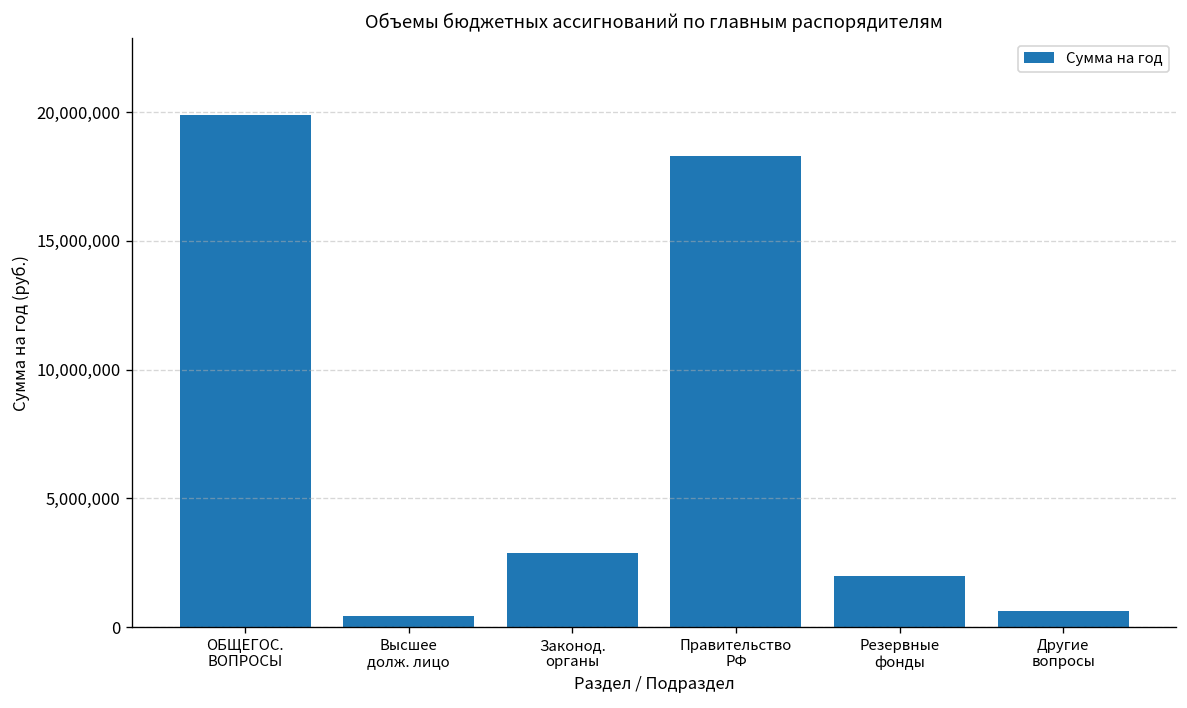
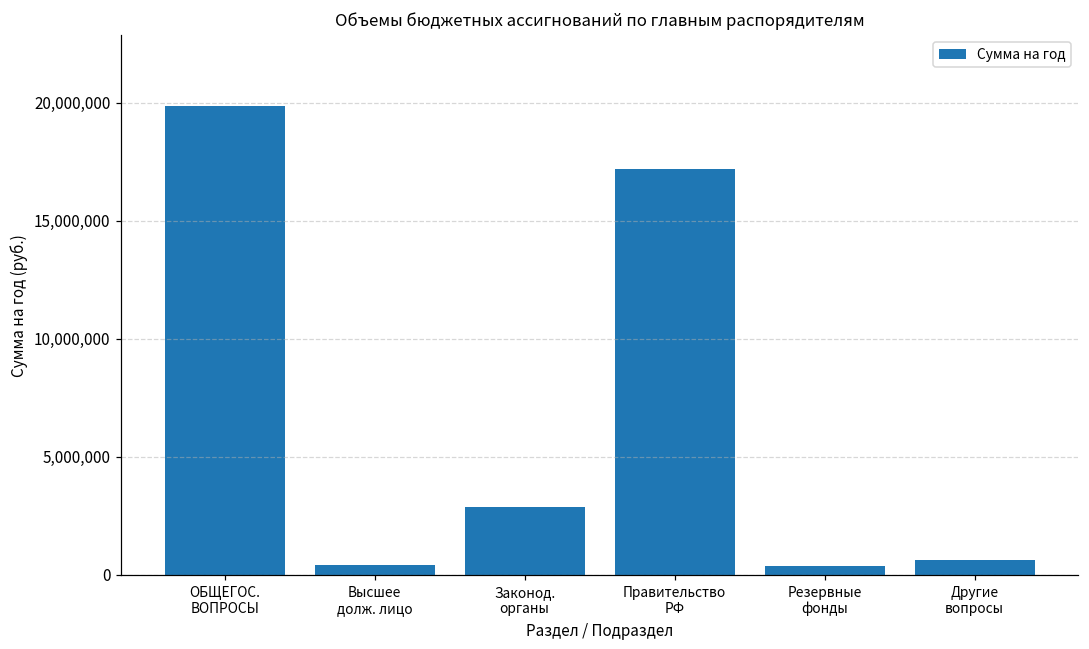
Правительство РФ: 18,300,000 -> 17,200,000
Резервные фонды: 2,000,000 -> 400,000
